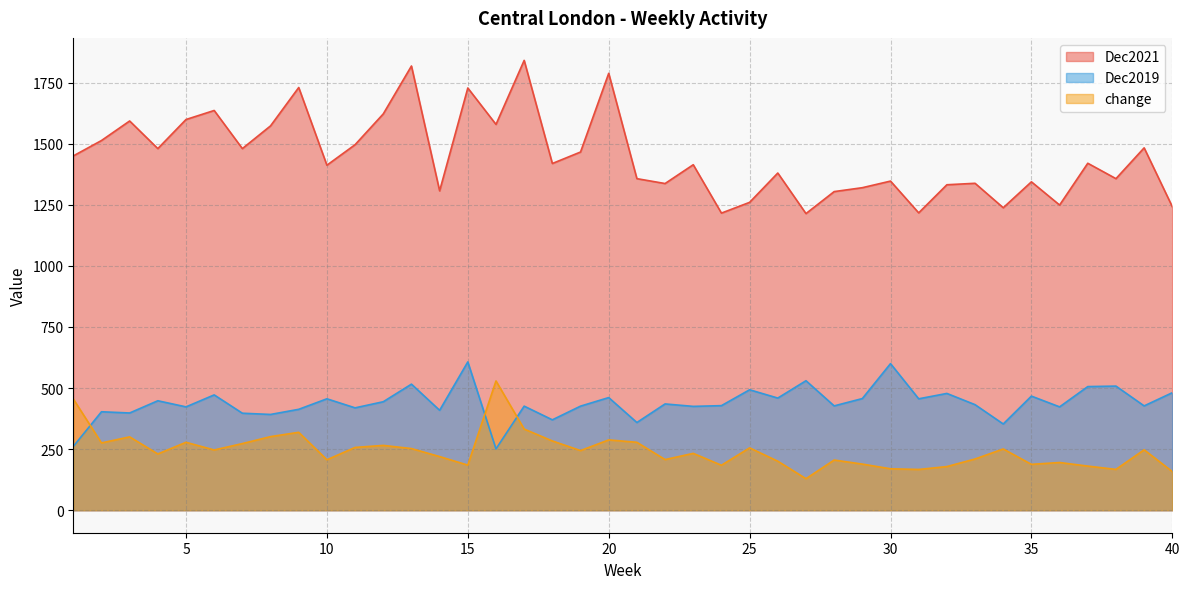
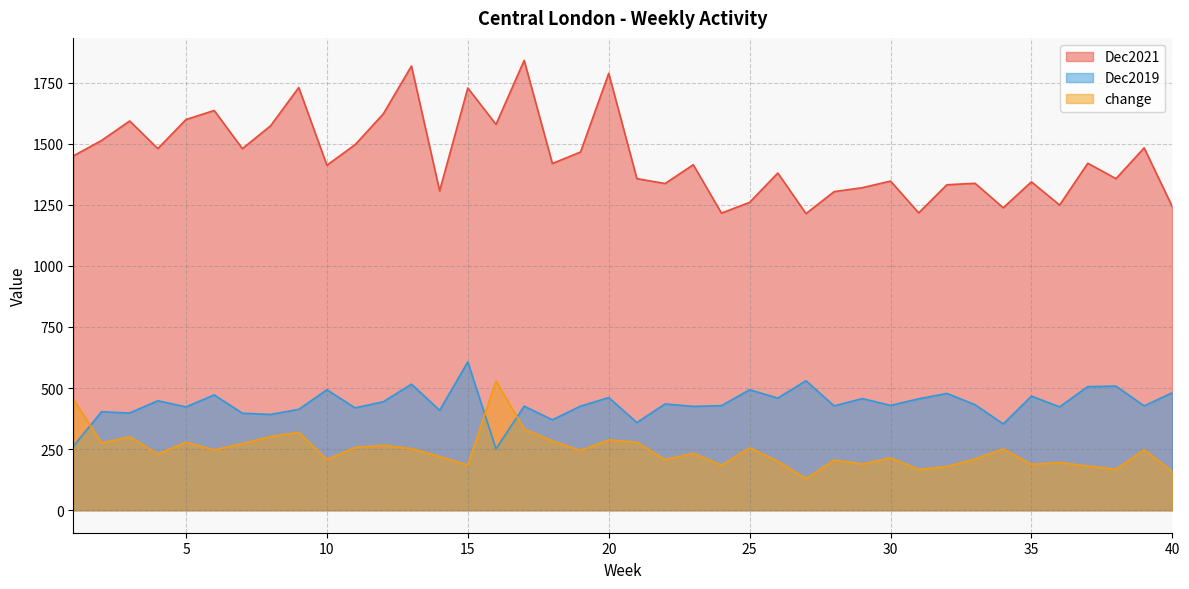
Dec2019, 10: 460 -> 490
Dec2019, 30: 600 -> 430
change, 30: 170 -> 210
